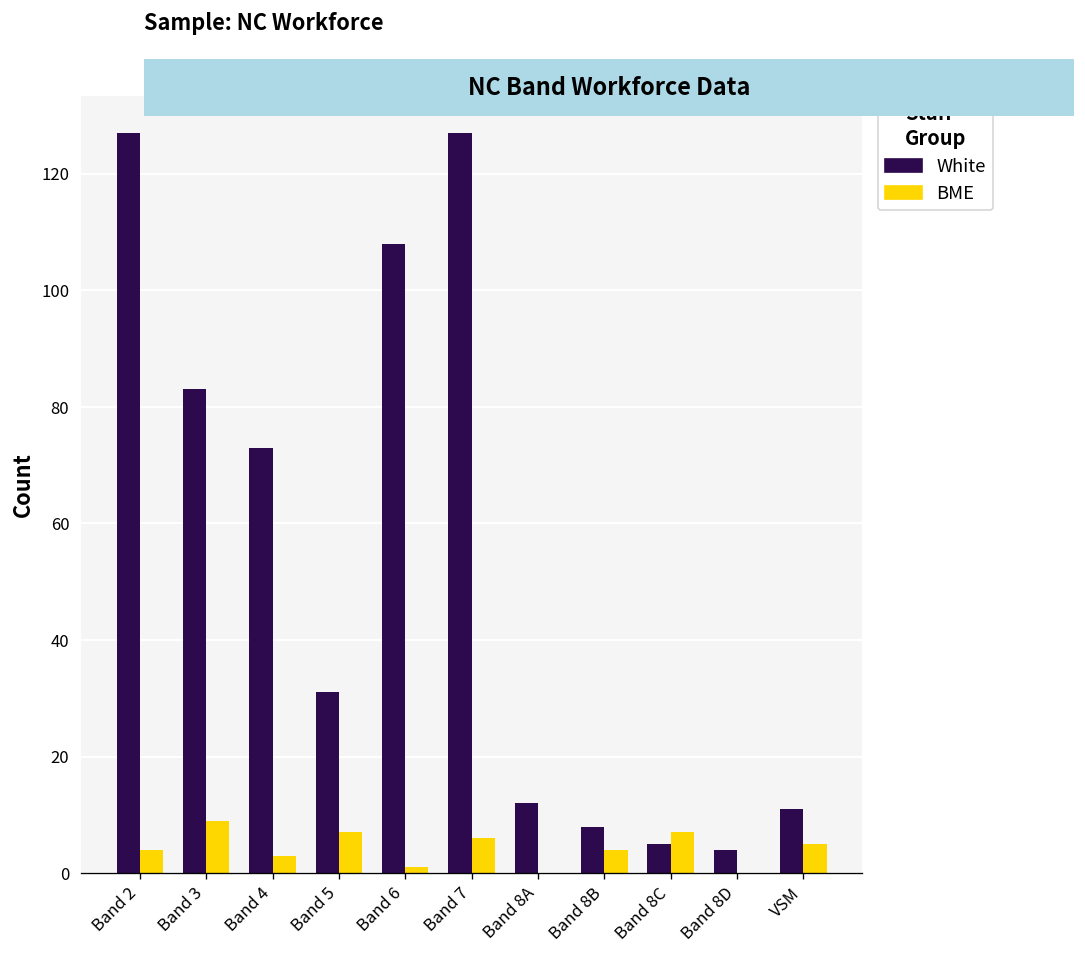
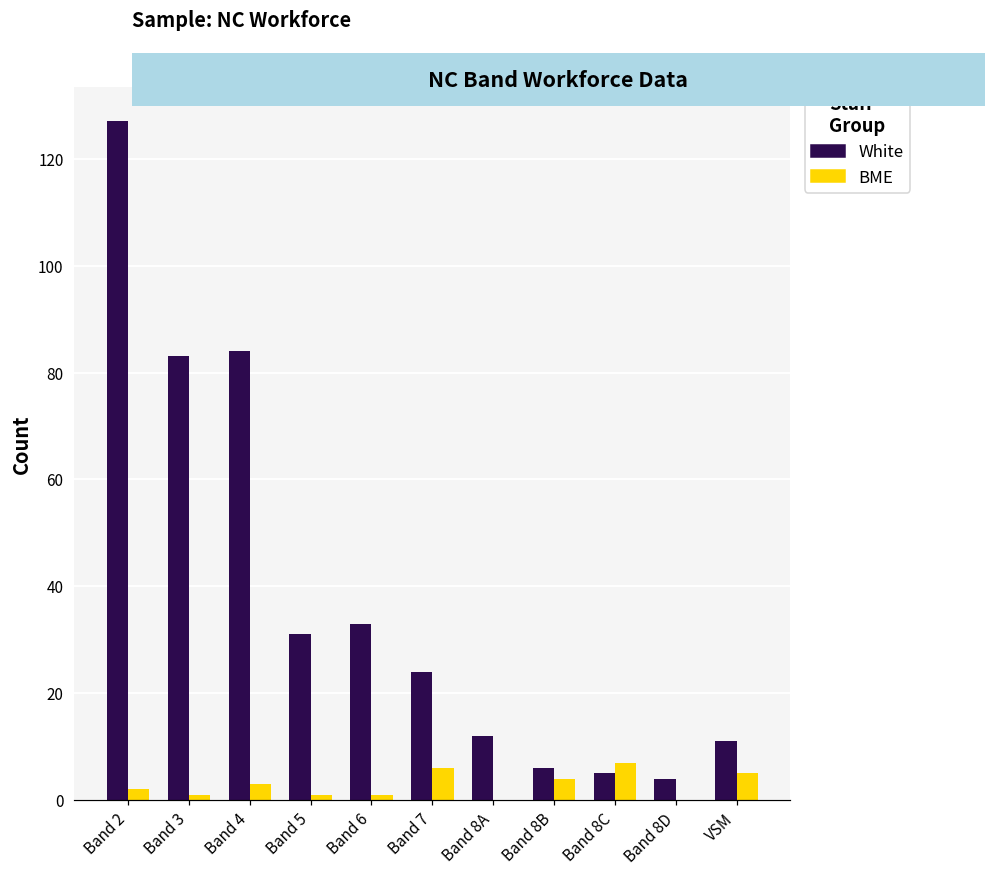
BME, Band 2: 4 -> 2
BME, Band 3: 9 -> 1
White, Band 4: 73 -> 84
BME, Band 5: 7 -> 1
White, Band 6: 108 -> 33
White, Band 7: 127 -> 24
White, Band 8B: 8 -> 6
